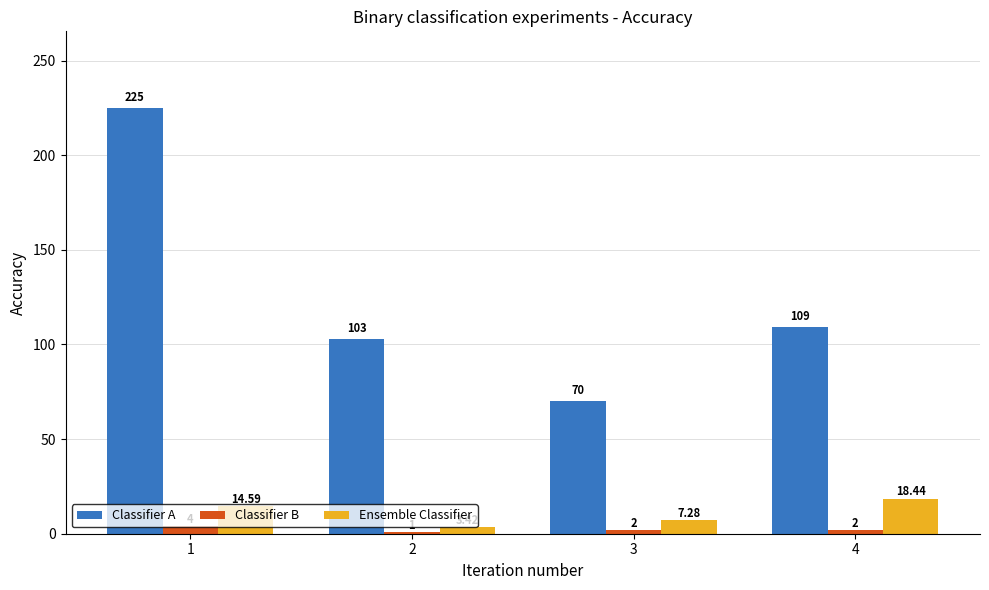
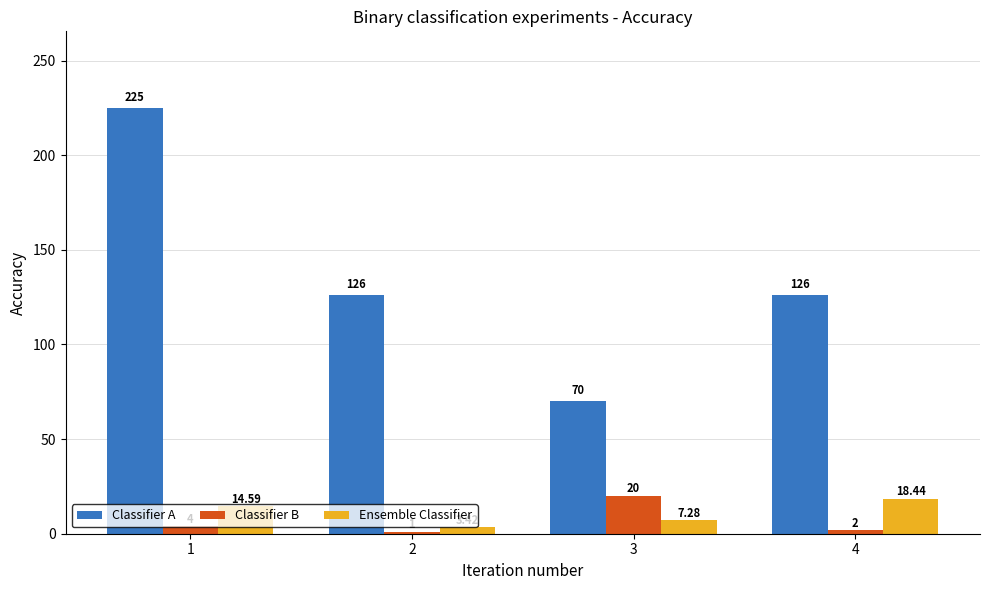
Classifier A, 2: 103 -> 126
Classifier B, 3: 2 -> 20
Classifier A, 4: 109 -> 126
